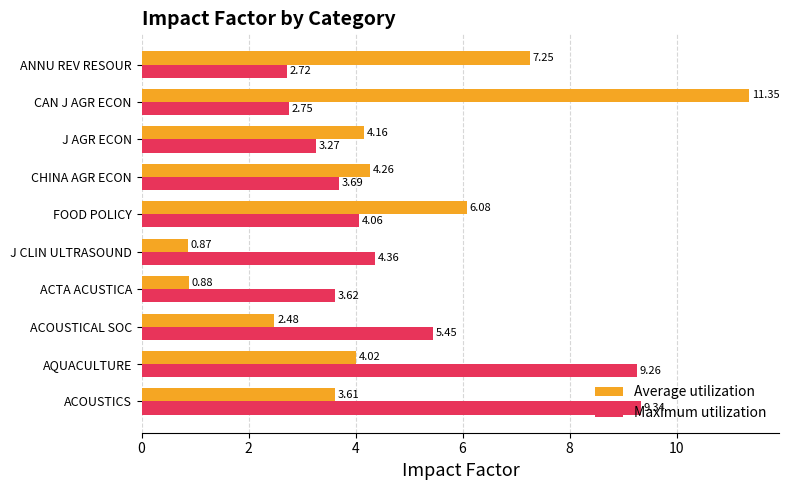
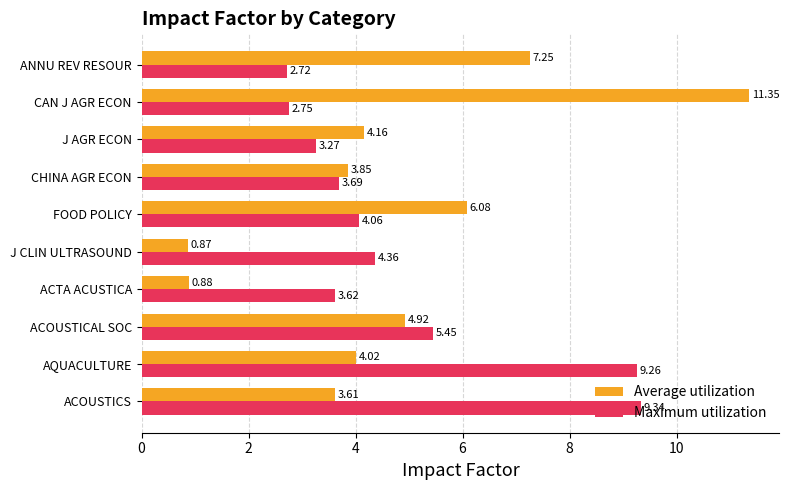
Average utilization, CHINA AGR ECON: 4.26 -> 3.85
Average utilization, ACOUSTICAL SOC: 2.48 -> 4.92
